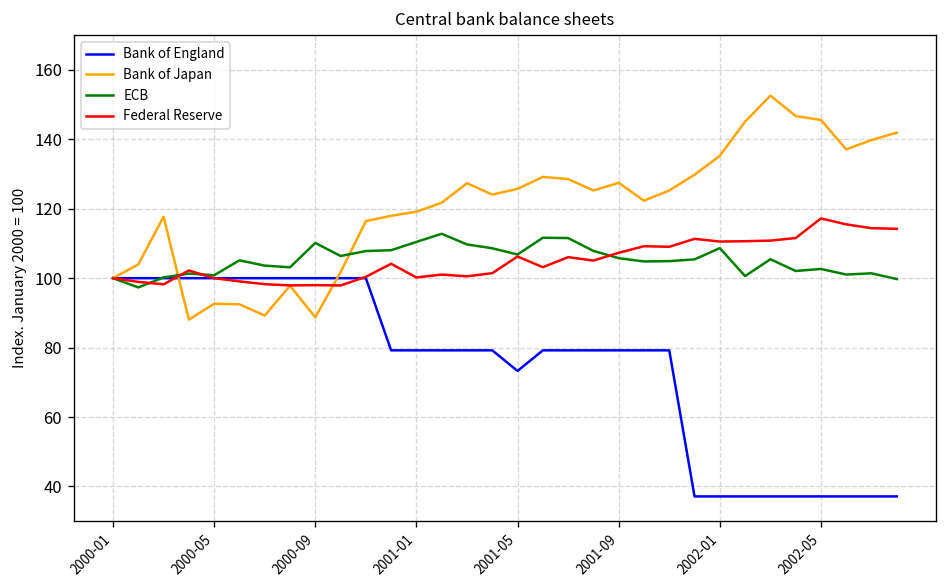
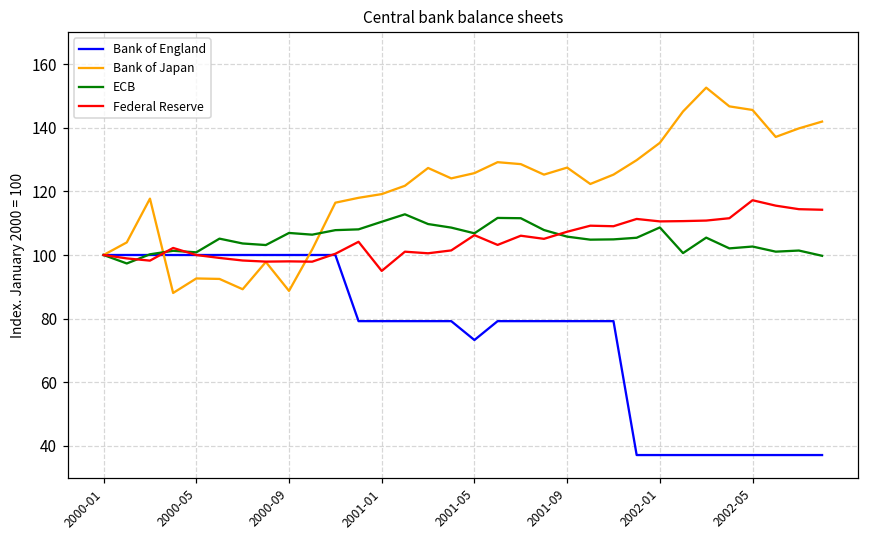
ECB, 2000-09: 110 -> 107
Federal Reserve, 2001-01: 100 -> 95
